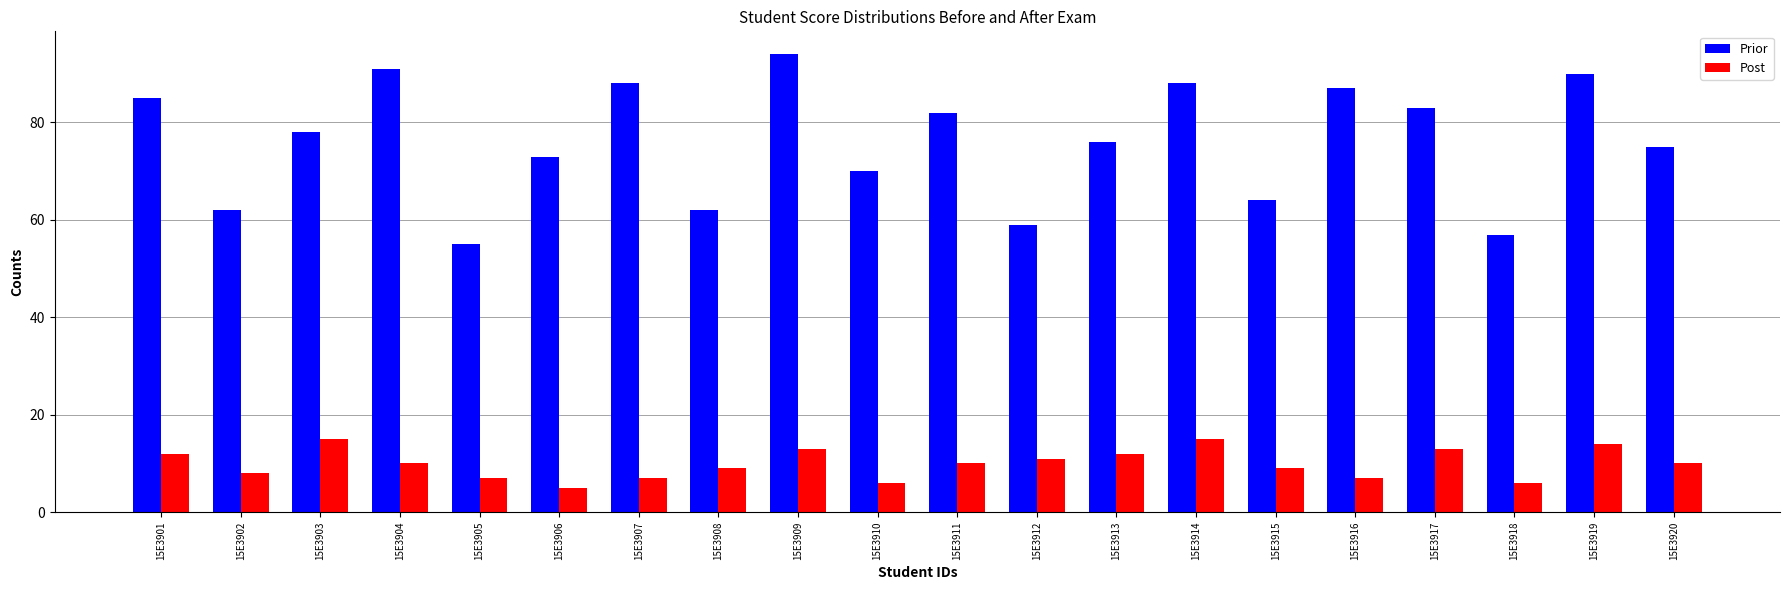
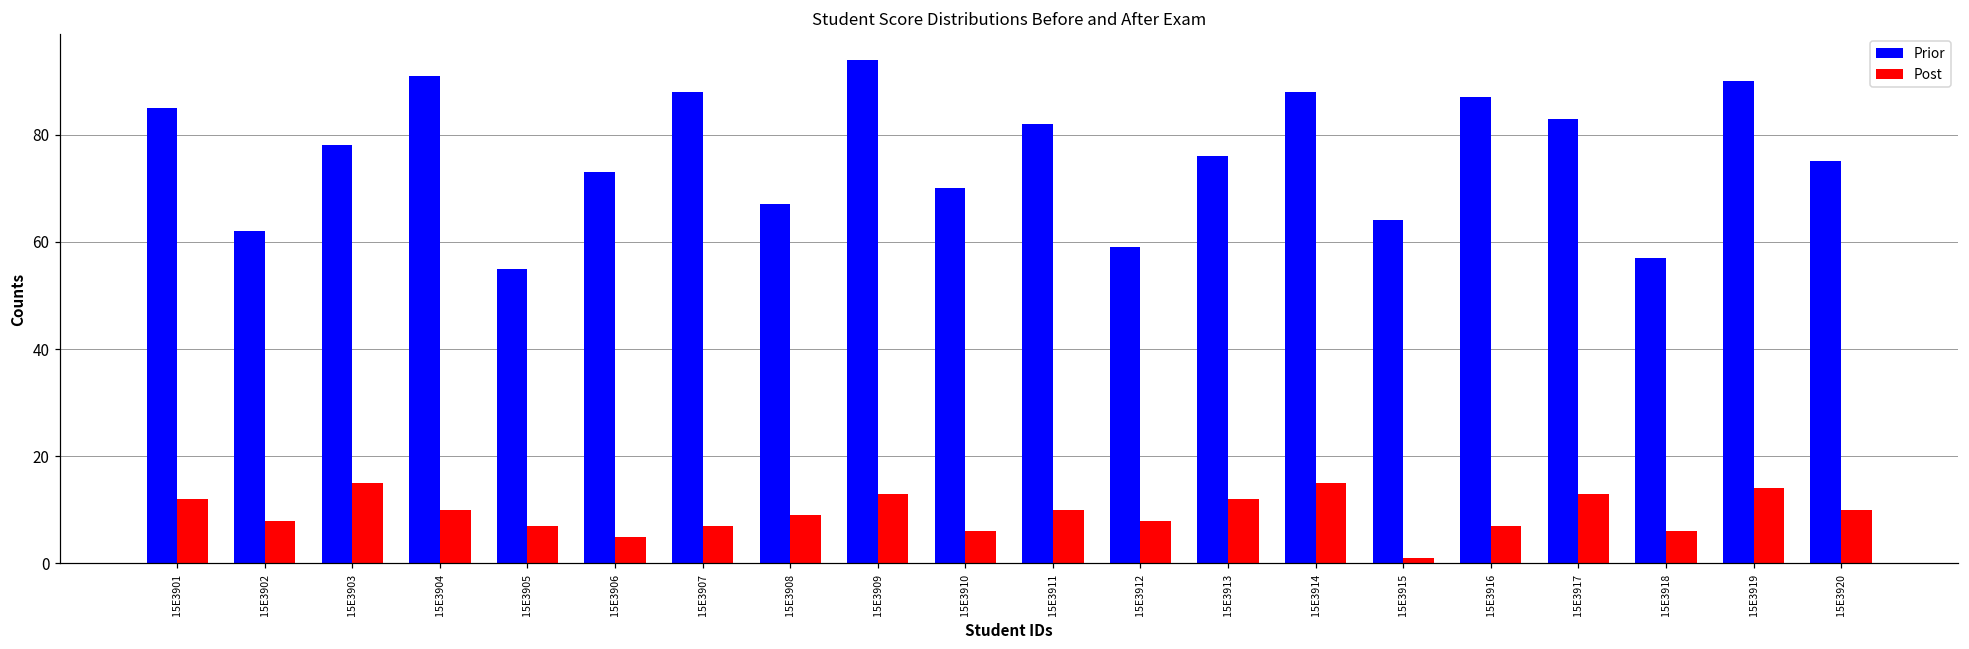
Prior, 15E3908: 62 -> 67
Post, 15E3912: 11 -> 8
Post, 15E3915: 9 -> 1
